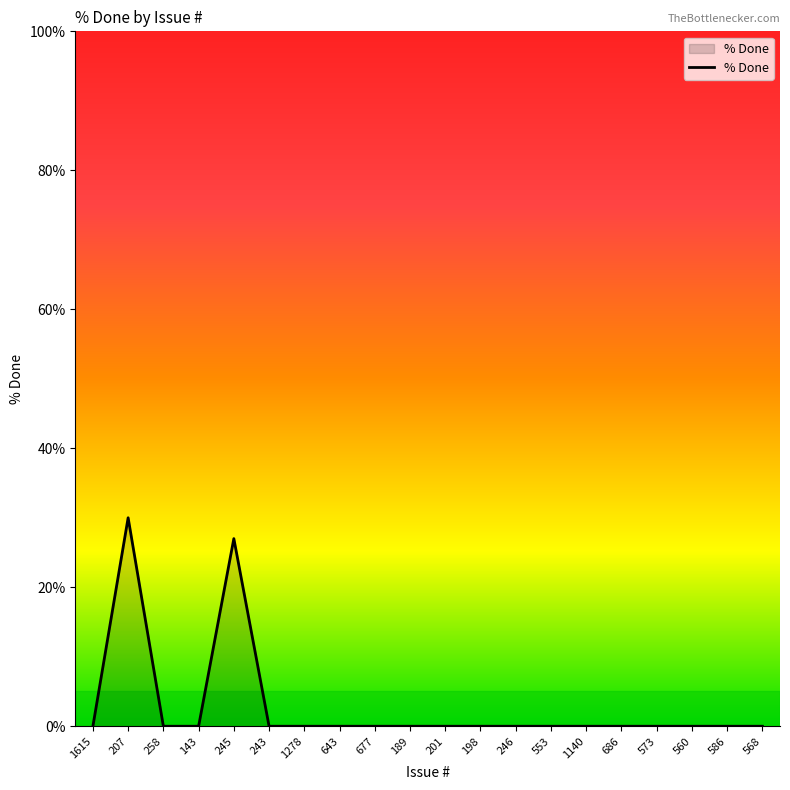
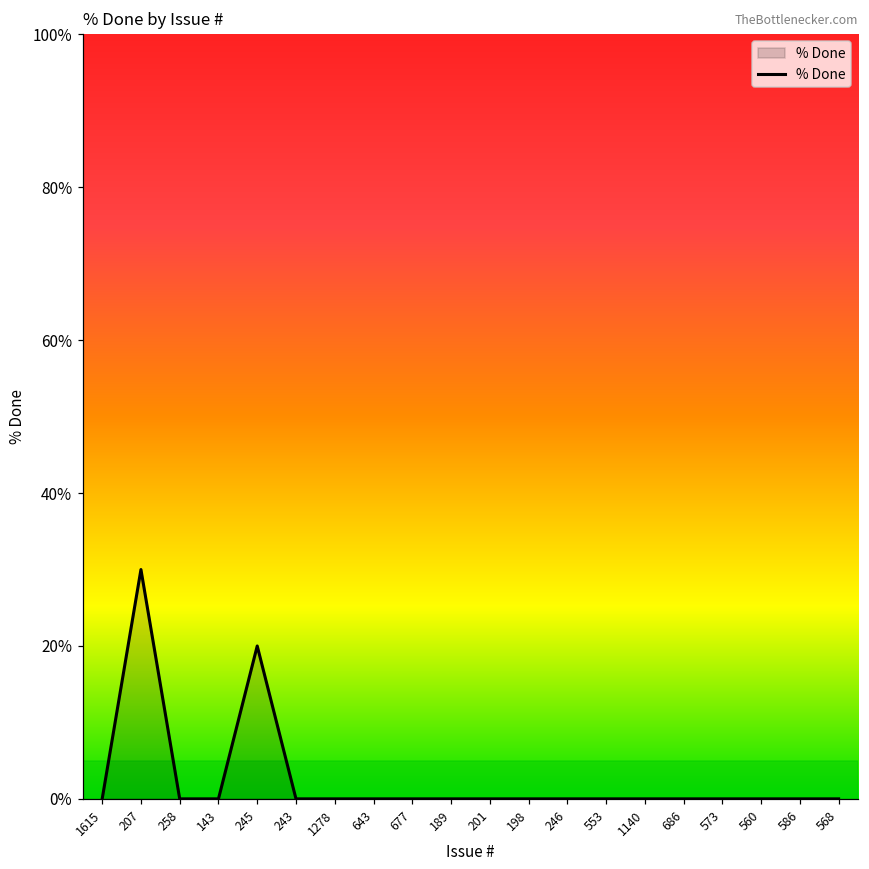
245: 27% -> 20%
